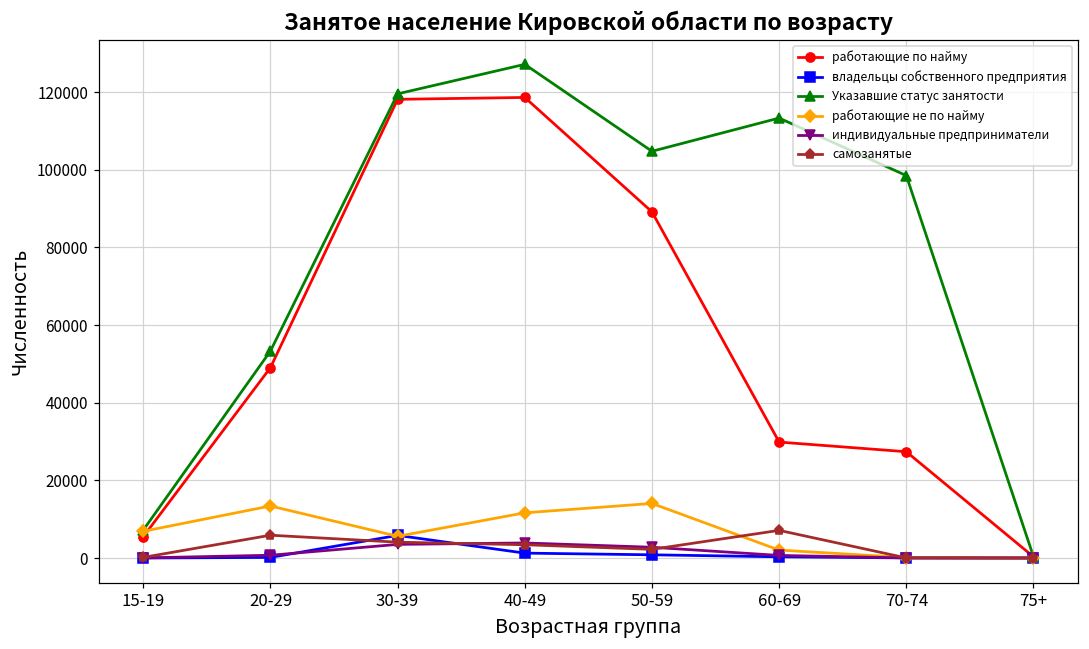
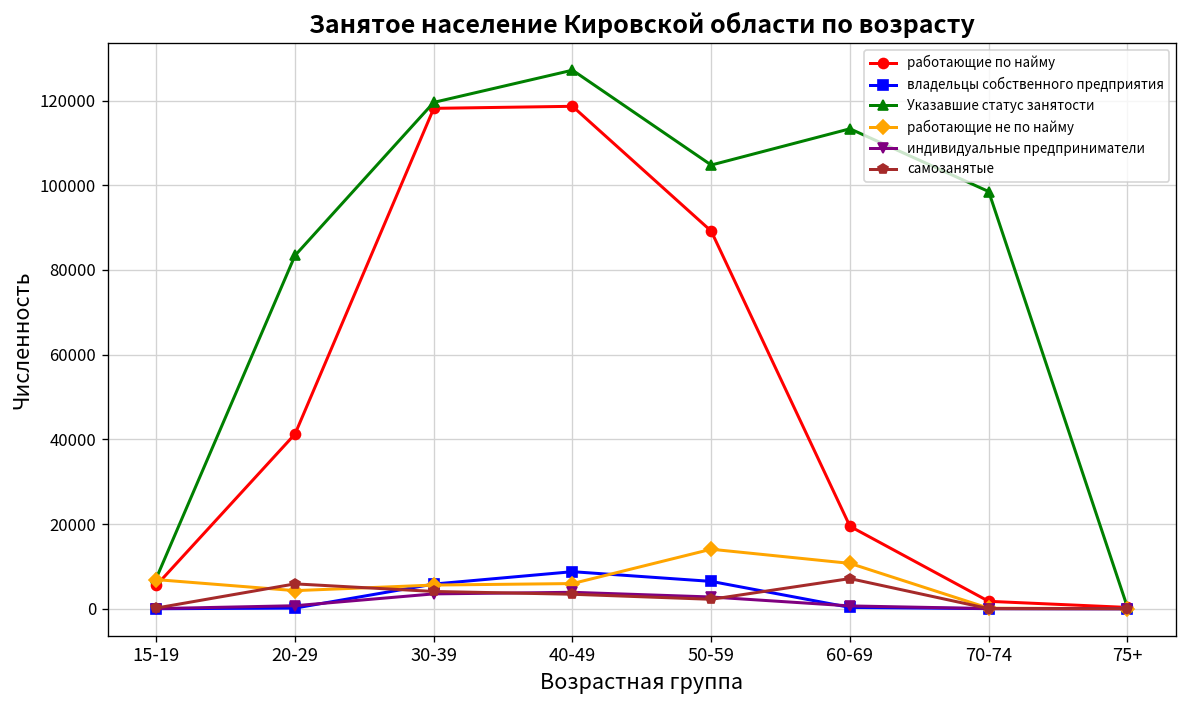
работающие по найму, 20-29: 49000 -> 41000
Указавшие статус занятости, 20-29: 53000 -> 83000
работающие не по найму, 20-29: 13000 -> 4000
владельцы собственного предприятия, 40-49: 1000 -> 9000
работающие не по найму, 40-49: 12000 -> 6000
владельцы собственного предприятия, 50-59: 1000 -> 6000
работающие по найму, 60-69: 30000 -> 19000
работающие не по найму, 60-69: 2000 -> 11000
работающие по найму, 70-74: 27000 -> 2000
